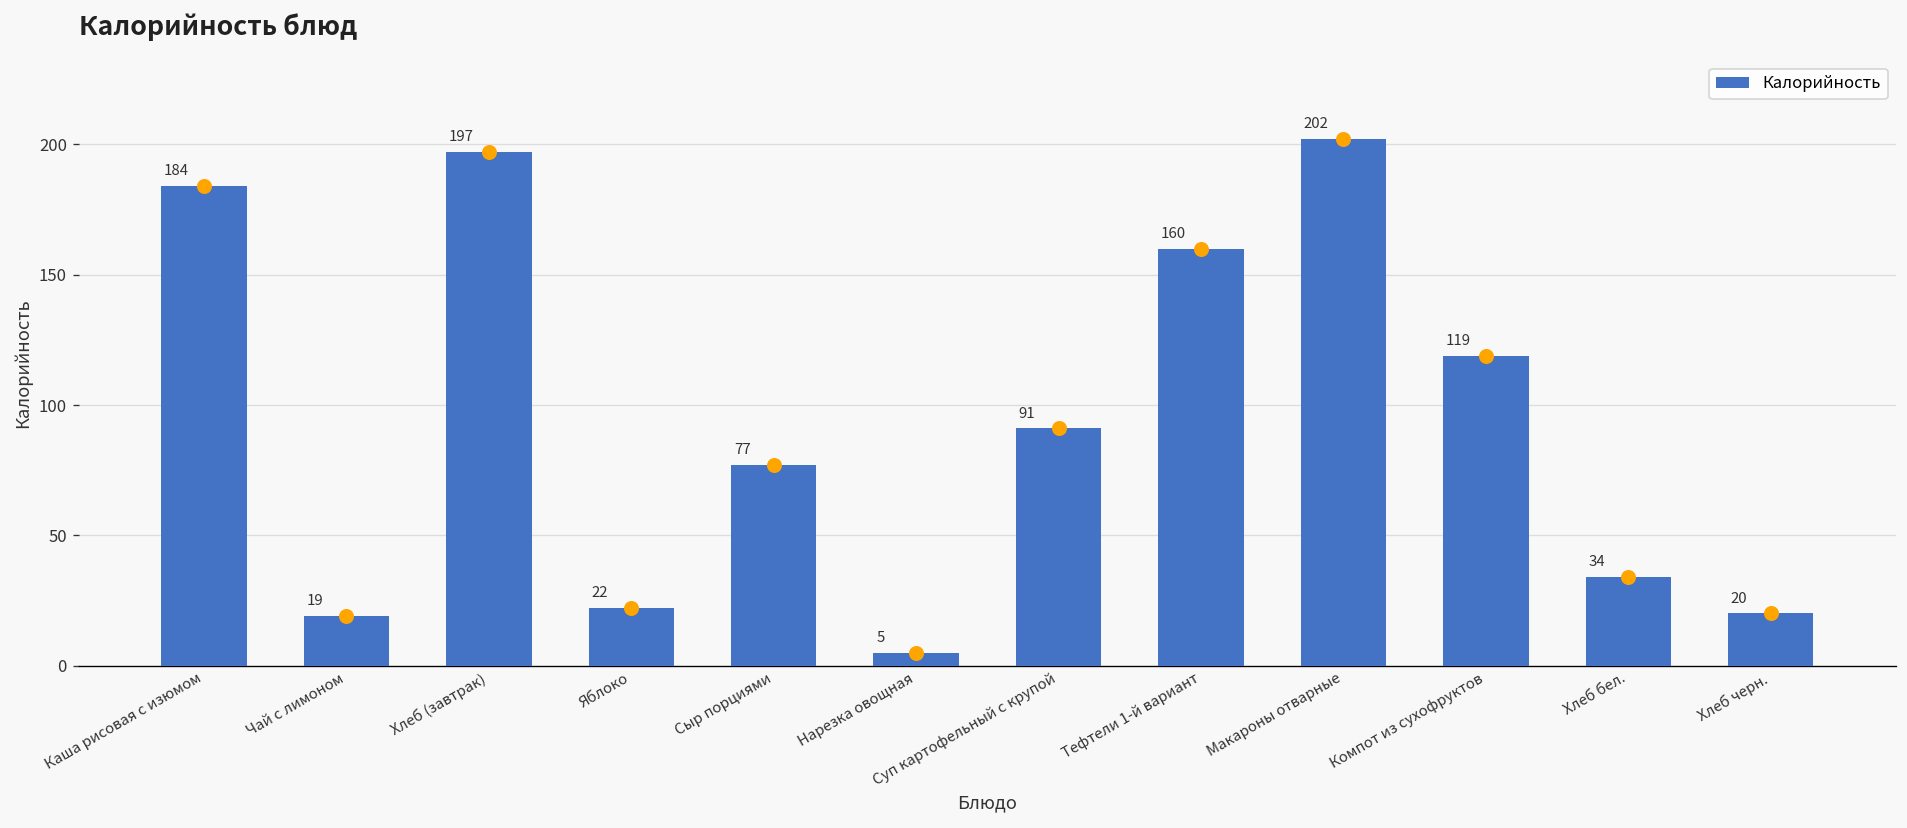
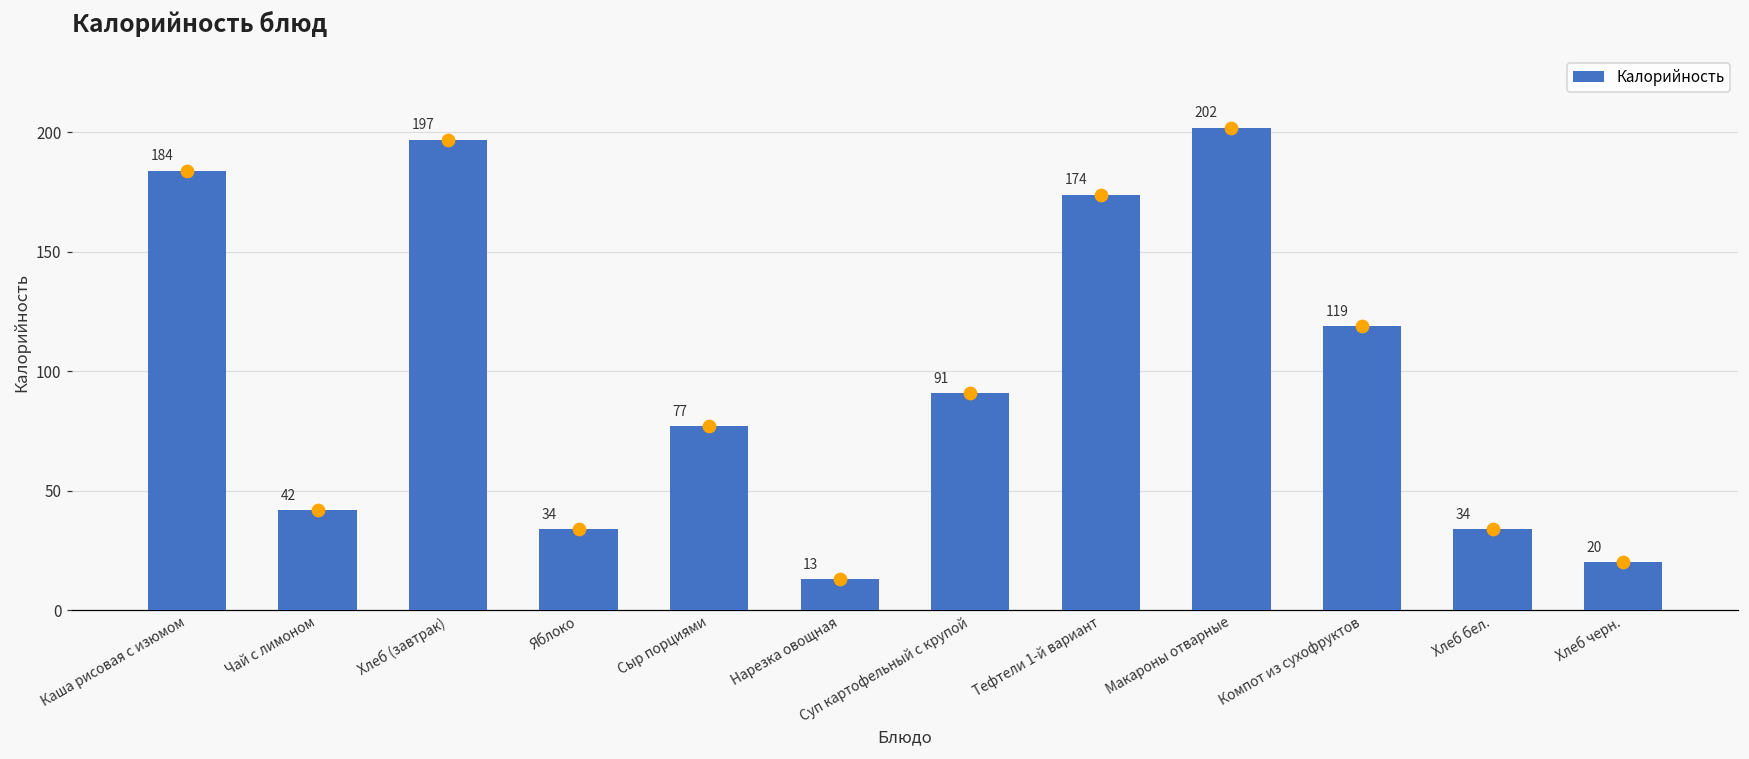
Калорийность, Чай с лимоном: 19 -> 42
Калорийность, Яблоко: 22 -> 34
Калорийность, Нарезка овощная: 5 -> 13
Калорийность, Тефтели 1-й вариант: 160 -> 174
